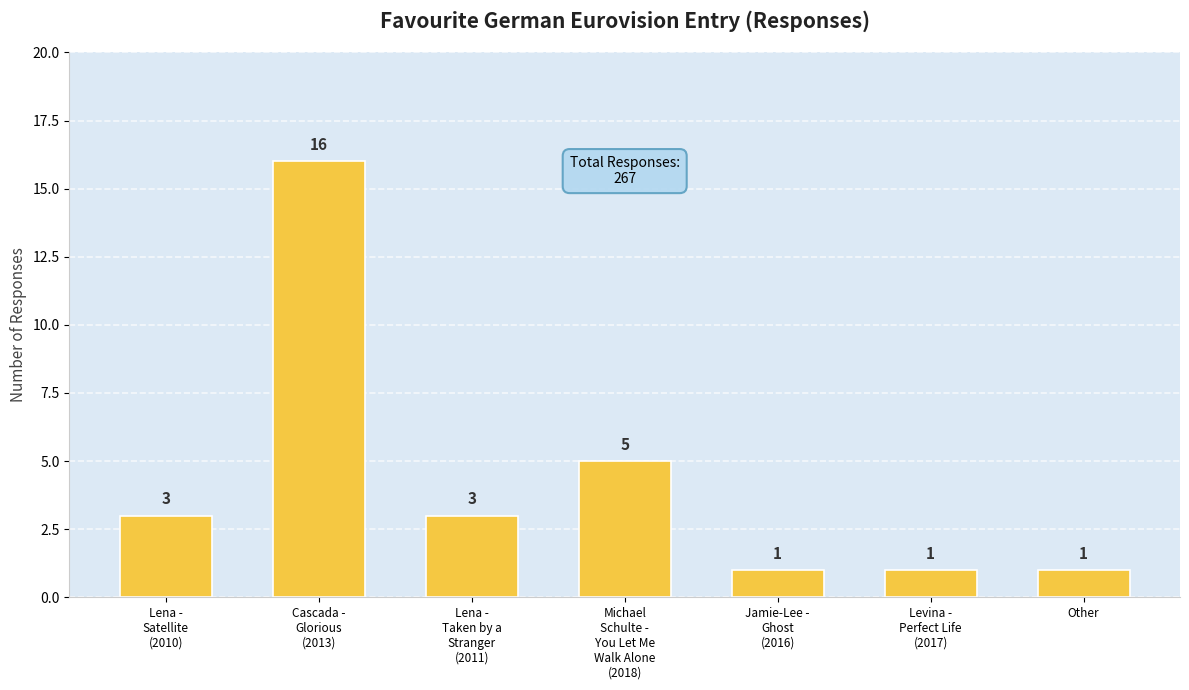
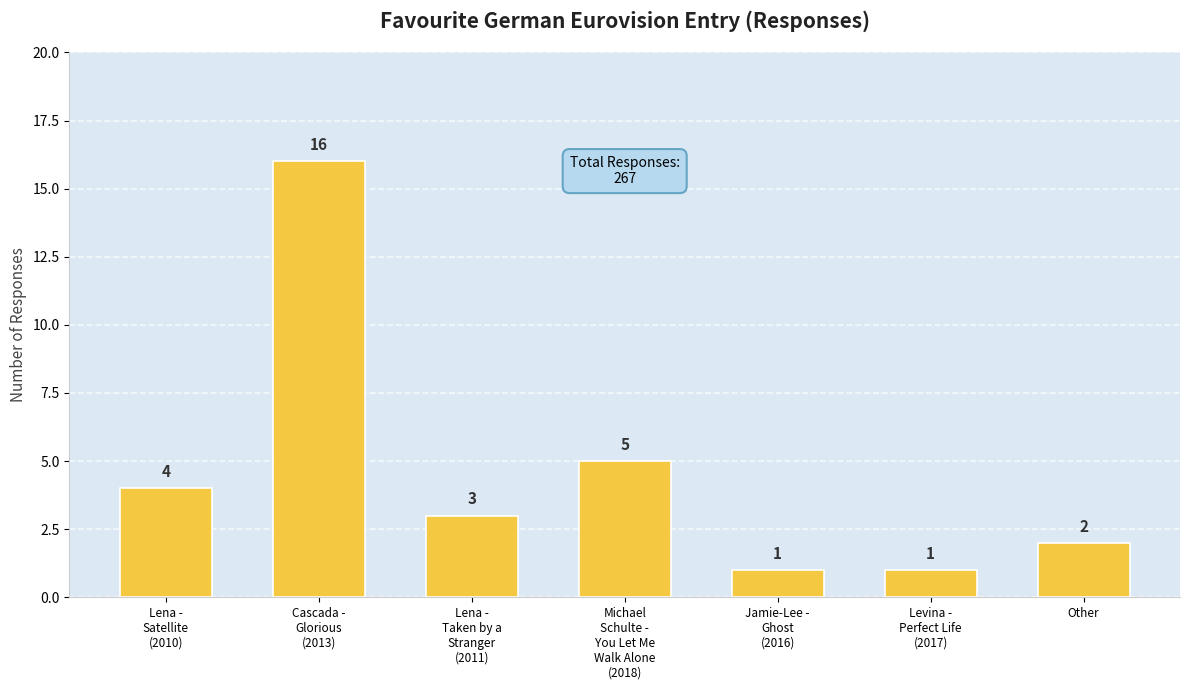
Lena - Satellite (2010): 3 -> 4
Other: 1 -> 2
